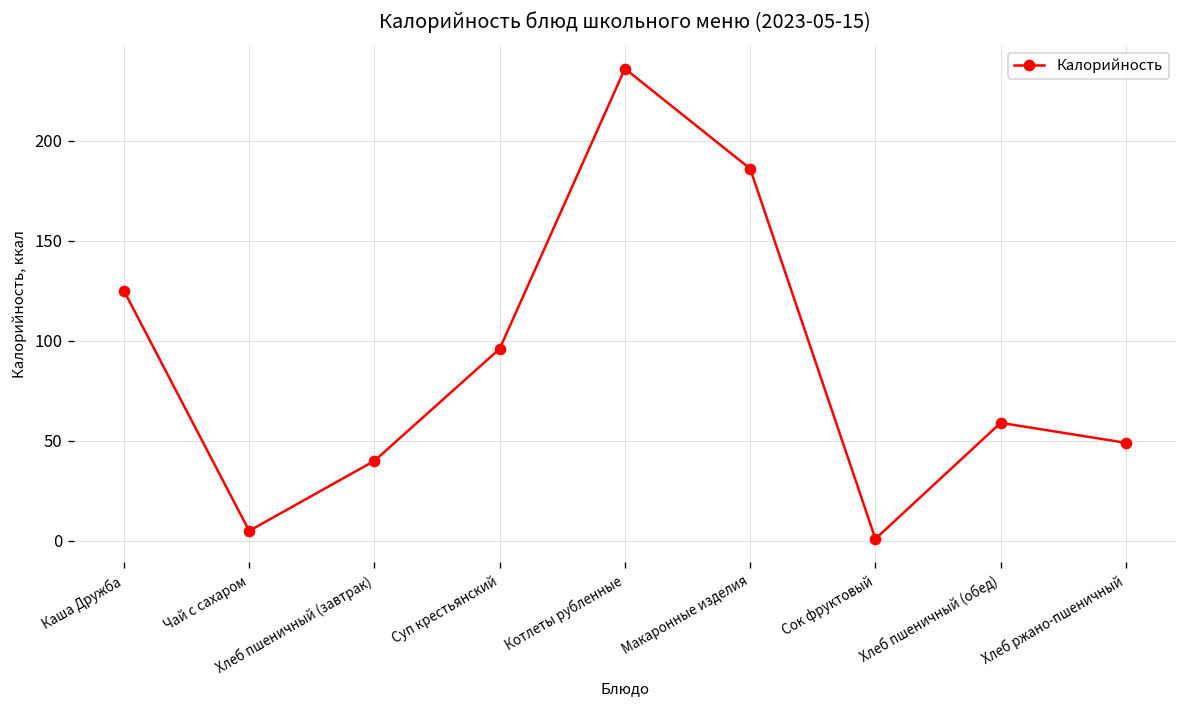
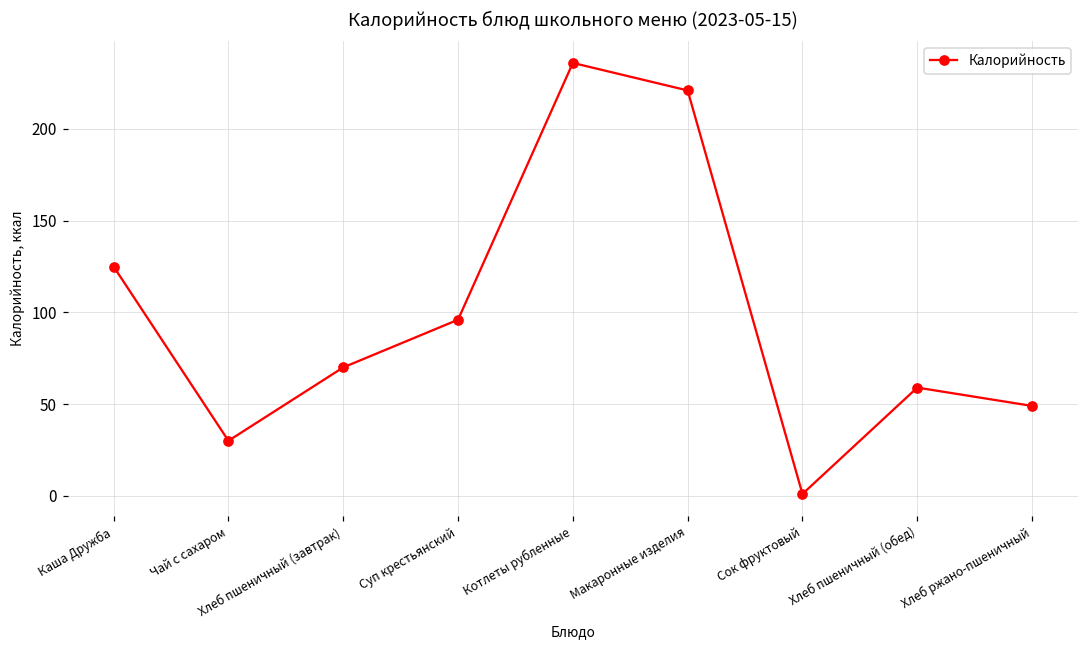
Чай с сахаром: 5 -> 30
Хлеб пшеничный (завтрак): 40 -> 70
Макаронные изделия: 186 -> 221
